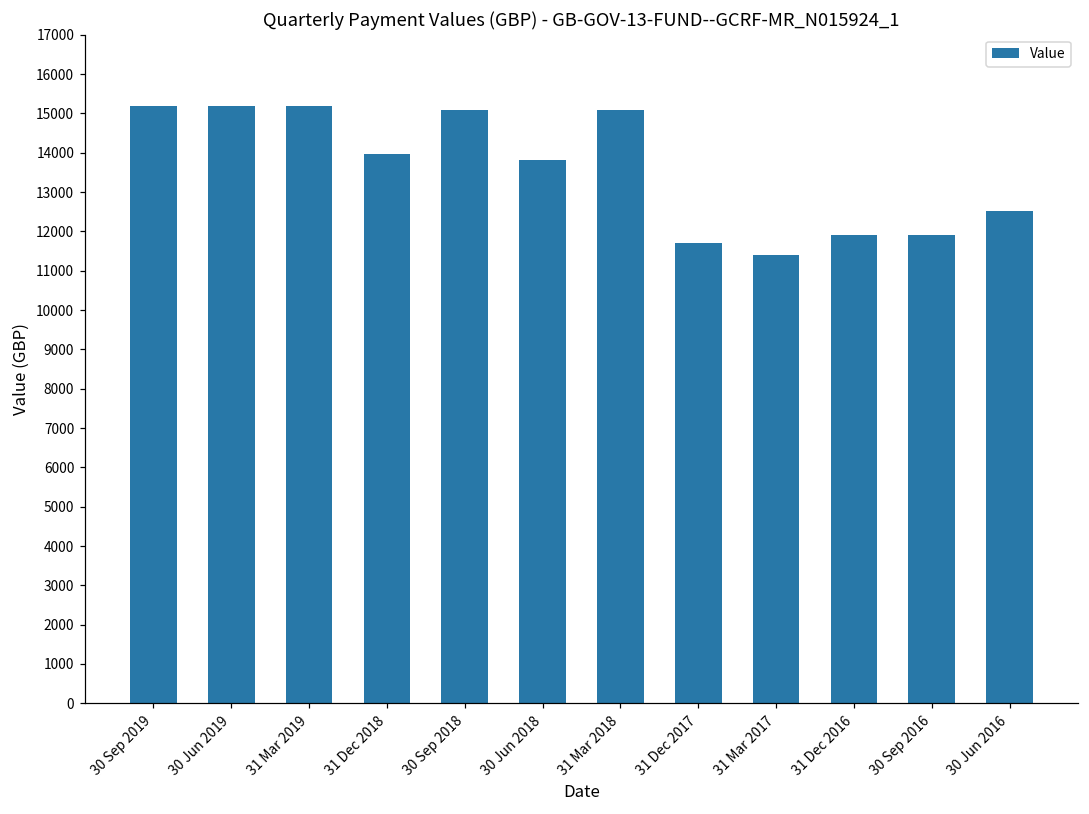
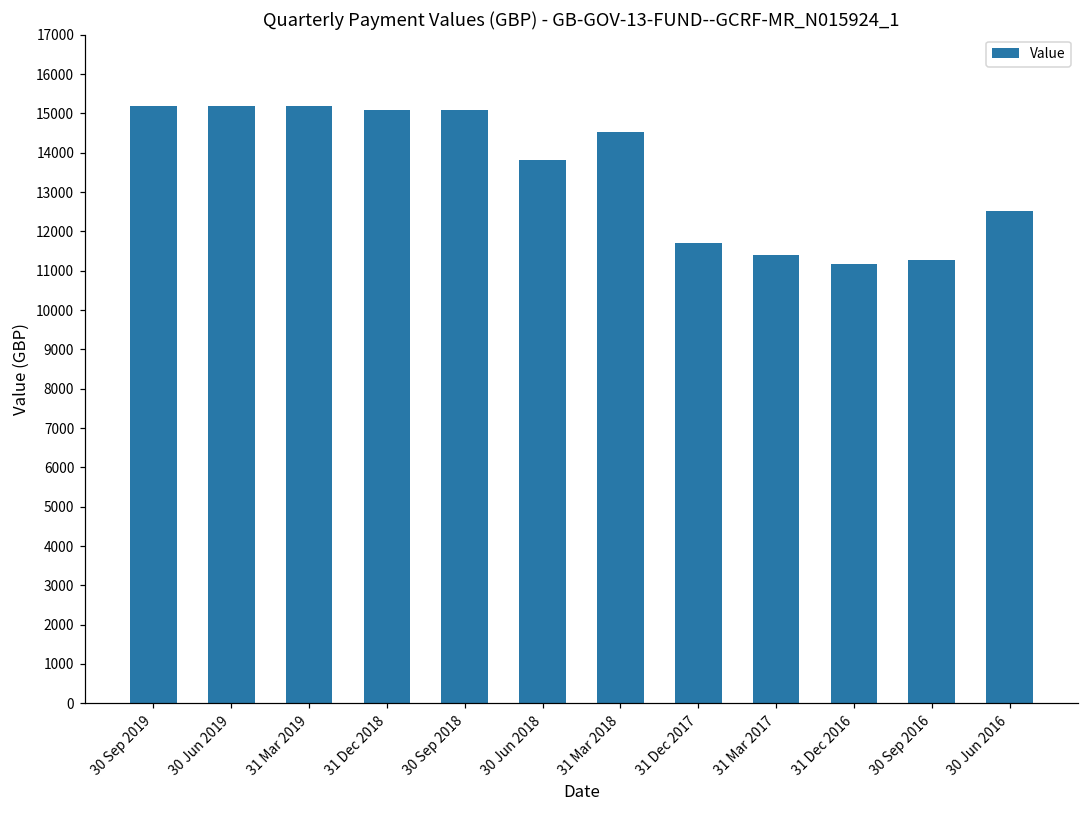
31 Dec 2018: 14000 -> 15100
31 Mar 2018: 15100 -> 14500
31 Dec 2016: 11900 -> 11200
30 Sep 2016: 11900 -> 11300
